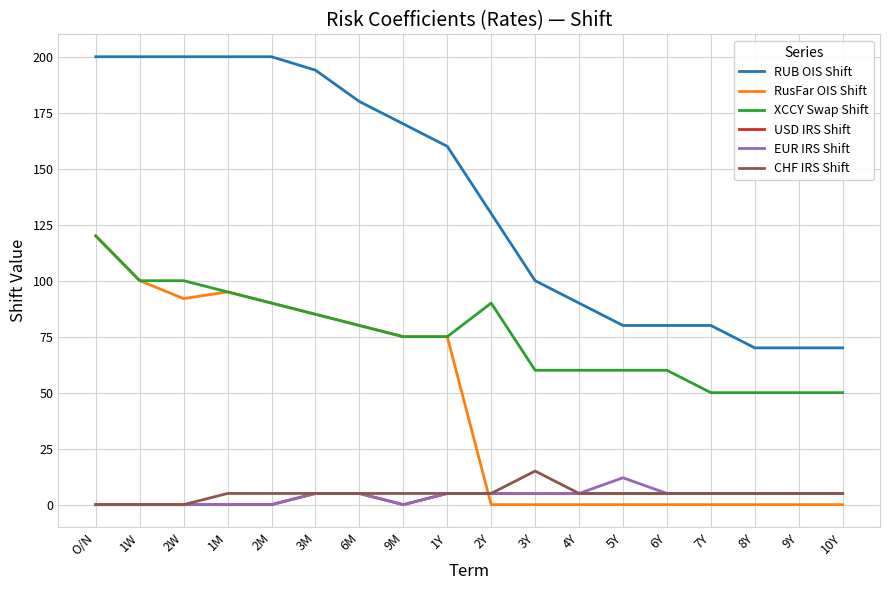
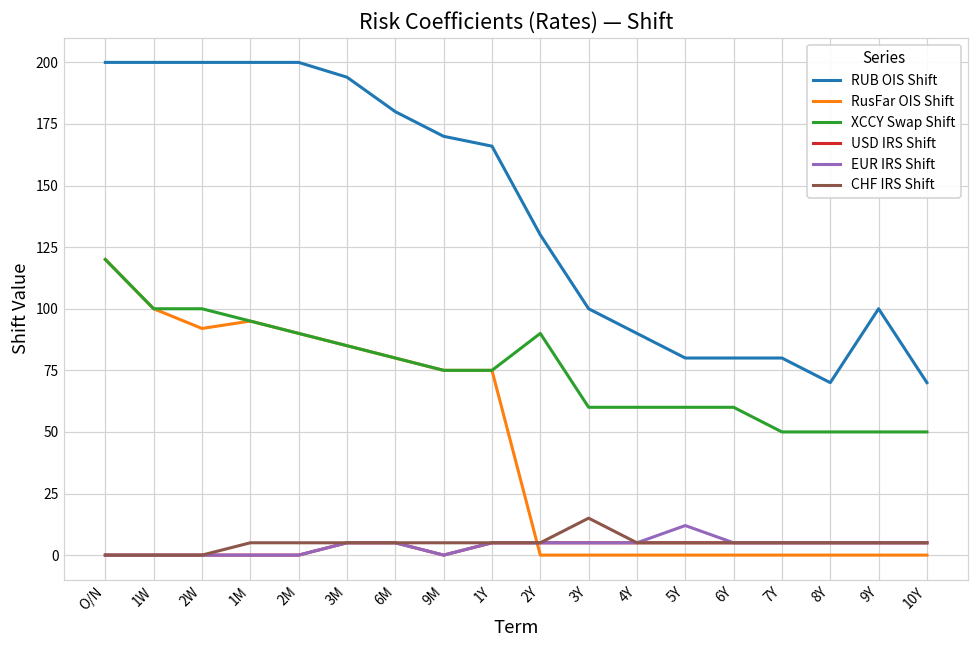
RUB OIS Shift, 1Y: 160 -> 166
RUB OIS Shift, 9Y: 70 -> 100
